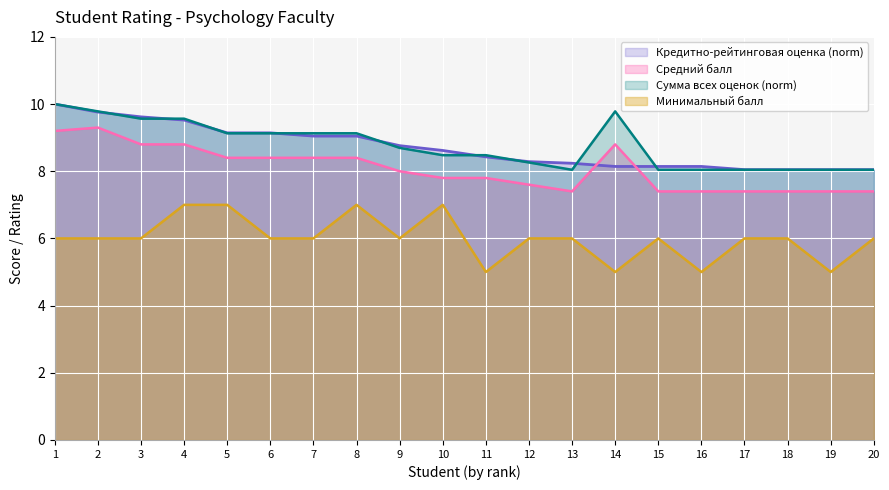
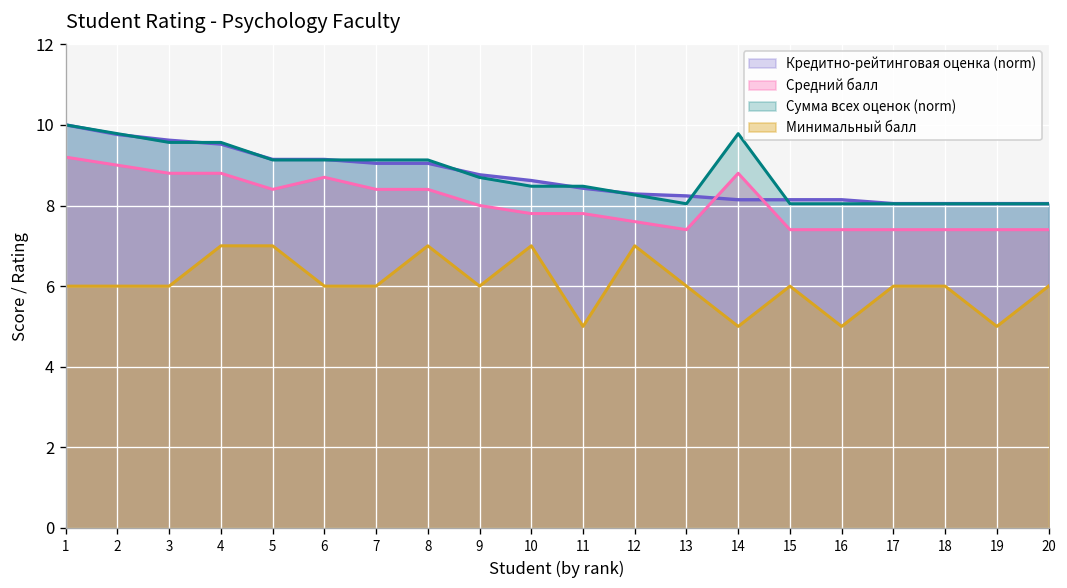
Средний балл, 2: 9.3 -> 9.0
Средний балл, 6: 8.4 -> 8.7
Минимальный балл, 12: 6 -> 7
